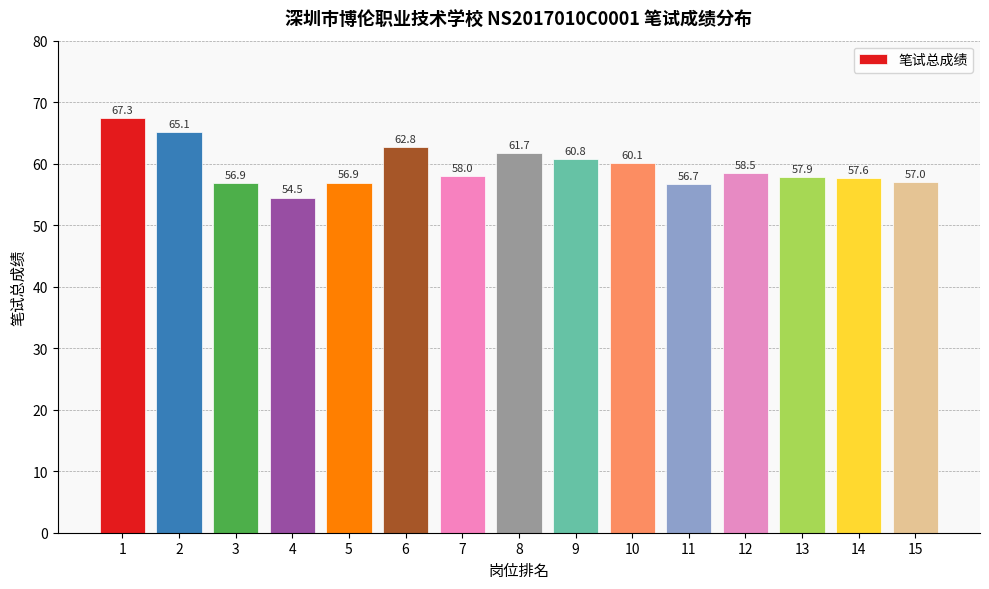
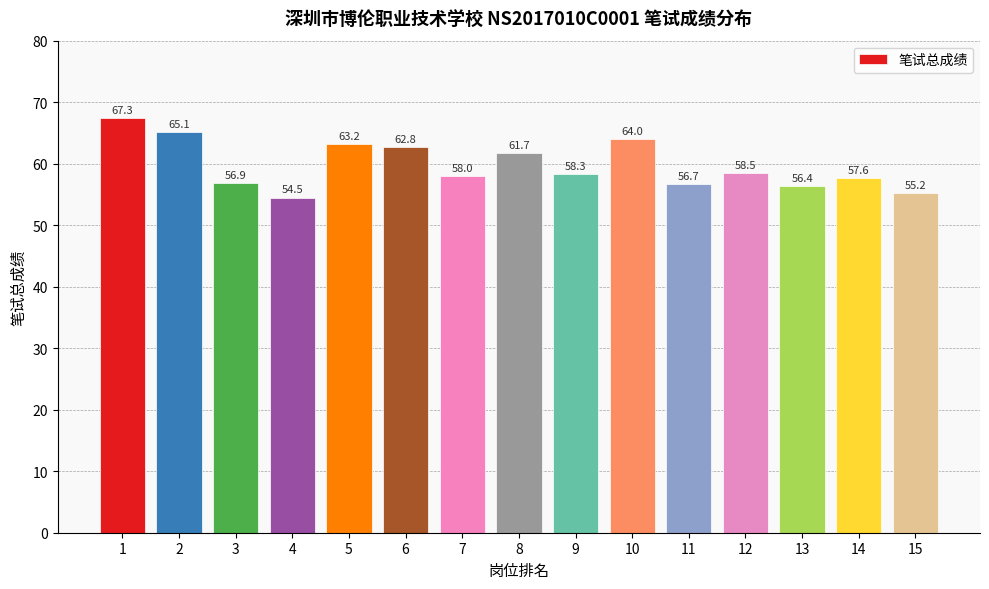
5: 56.9 -> 63.2
9: 60.8 -> 58.3
10: 60.1 -> 64.0
13: 57.9 -> 56.4
15: 57.0 -> 55.2
